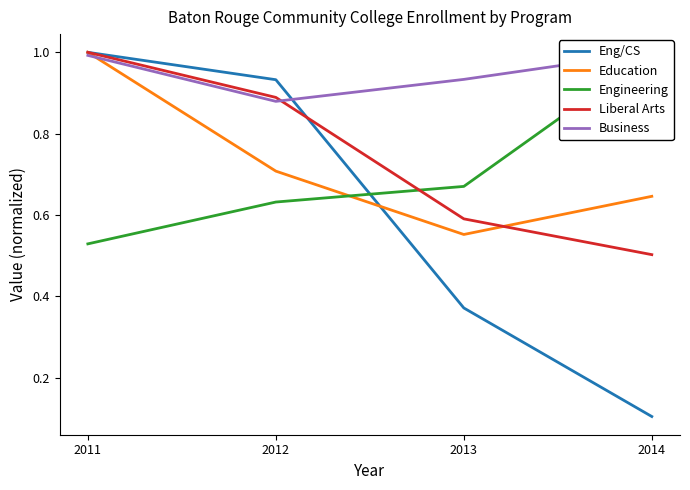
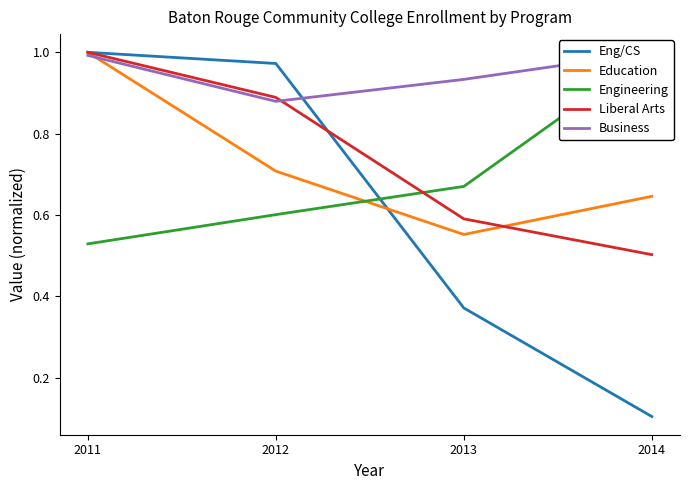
Eng/CS, 2012: 0.93 -> 0.97
Engineering, 2012: 0.63 -> 0.60
